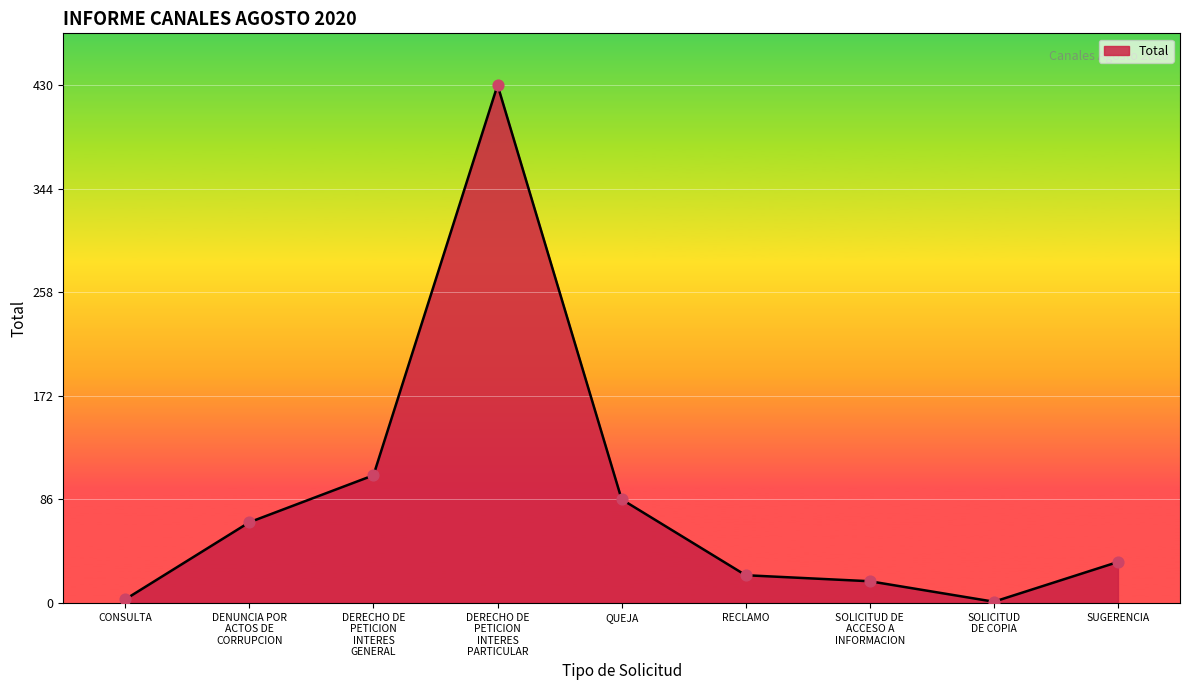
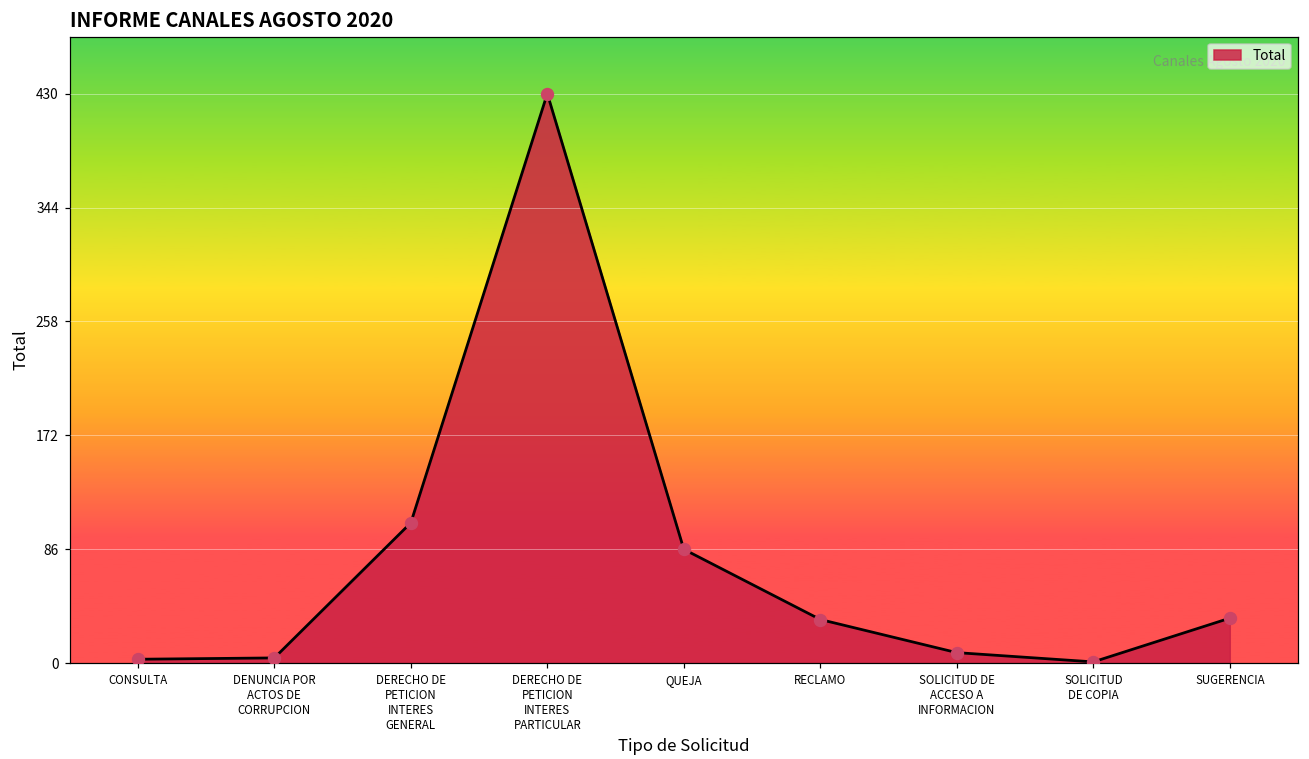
DENUNCIA POR ACTOS DE CORRUPCION: 67 -> 4
RECLAMO: 23 -> 33
SOLICITUD DE ACCESO A INFORMACION: 18 -> 8
